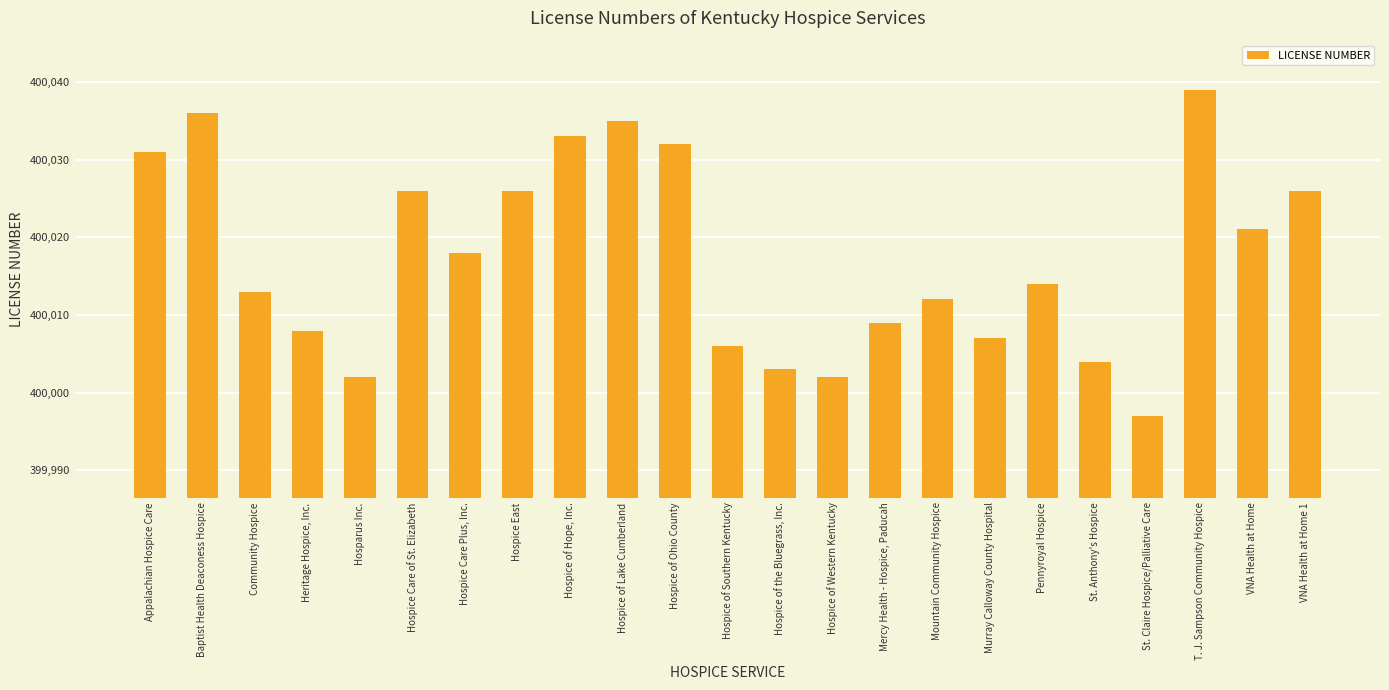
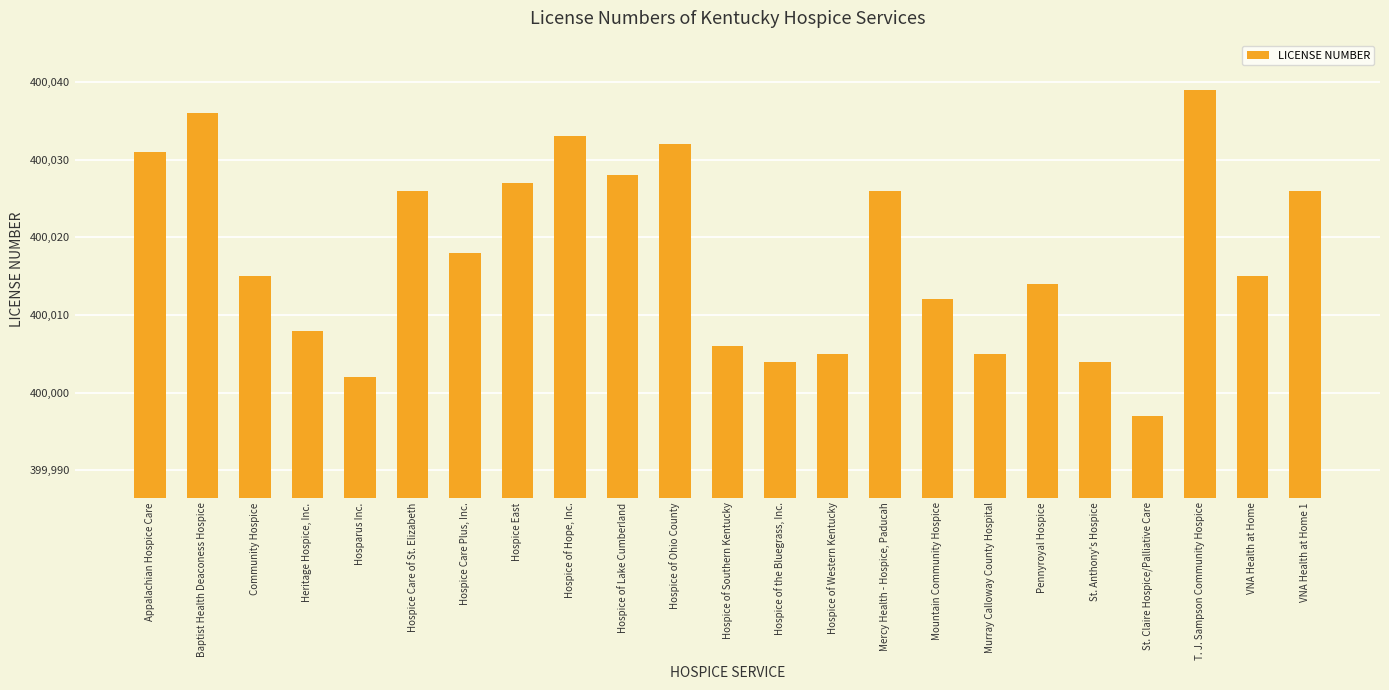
Community Hospice: 400,013 -> 400,015
Hospice East: 400,026 -> 400,027
Hospice of Lake Cumberland: 400,035 -> 400,028
Hospice of the Bluegrass, Inc.: 400,003 -> 400,004
Hospice of Western Kentucky: 400,002 -> 400,005
Mercy Health - Hospice, Paducah: 400,009 -> 400,026
Murray Calloway County Hospital: 400,007 -> 400,005
VNA Health at Home: 400,021 -> 400,015
